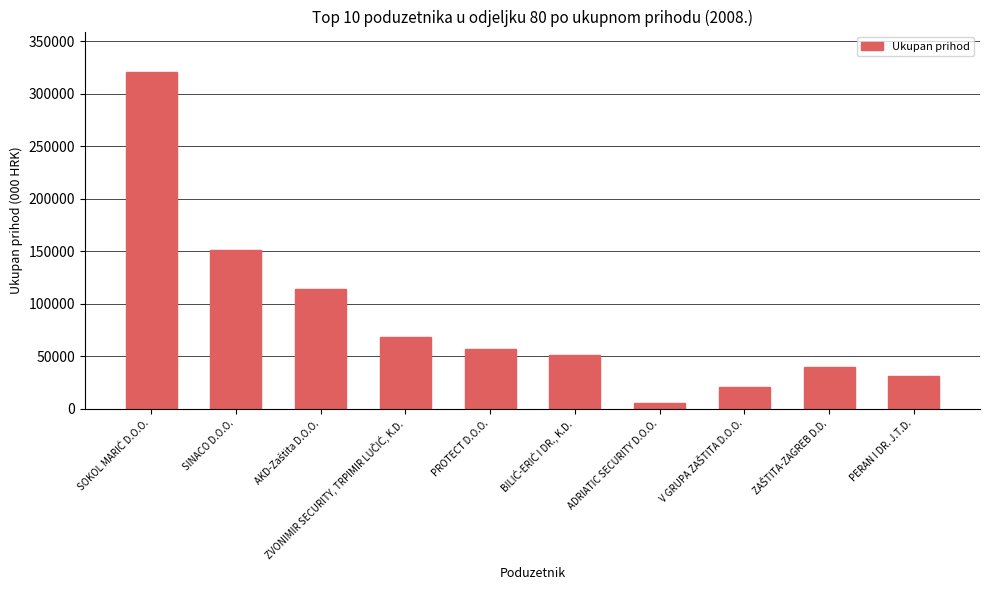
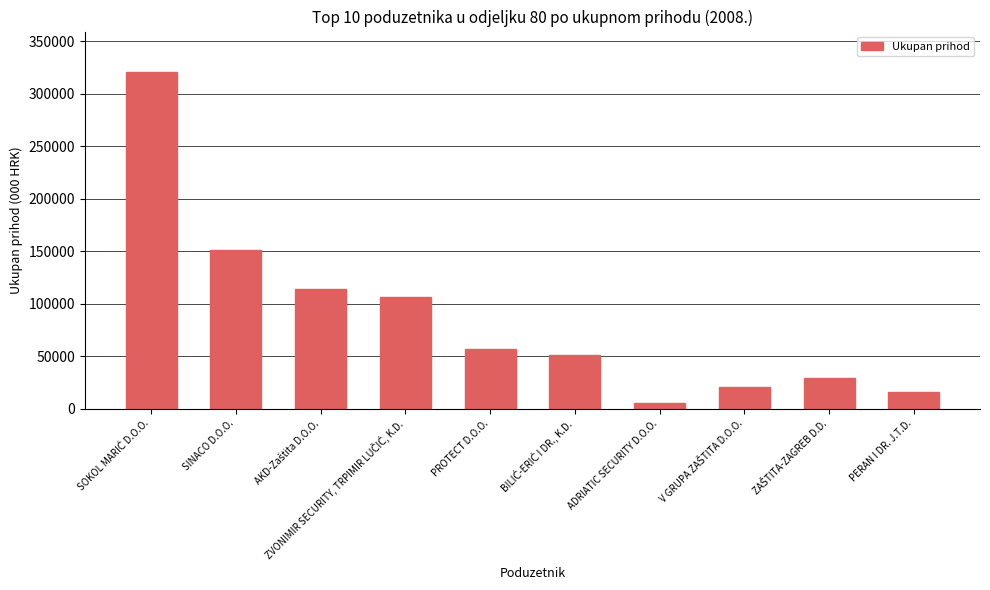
ZVONIMIR SECURITY, TRPIMIR LUČIĆ, K.D.: 68000 -> 107000
ZAŠTITA-ZAGREB D.D.: 39000 -> 29000
PERAN I DR. J.T.D.: 31000 -> 16000
